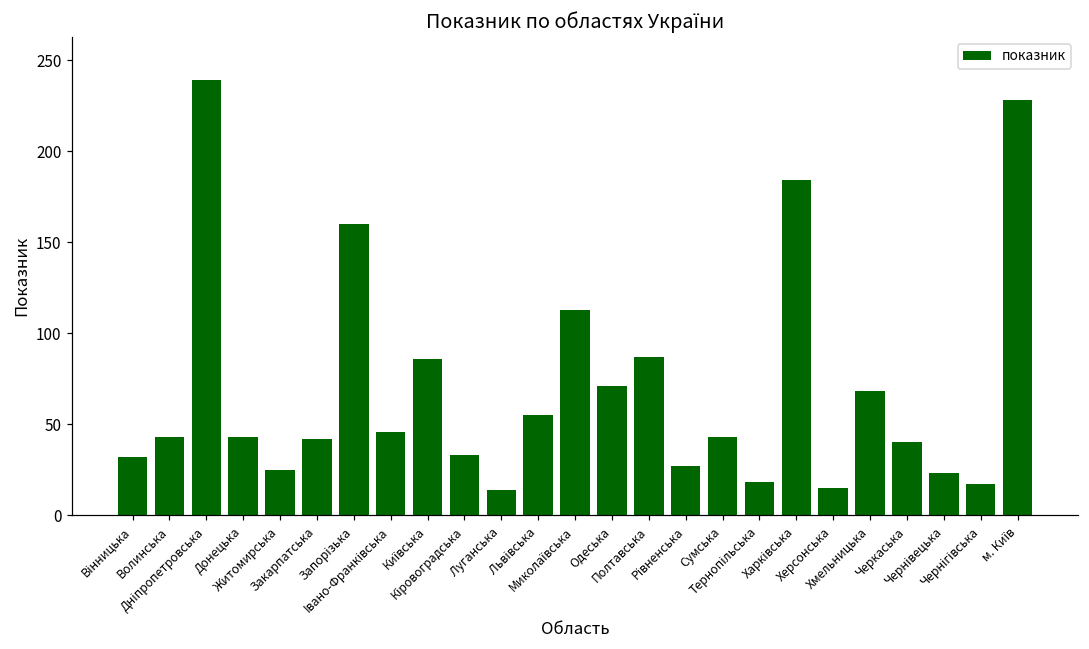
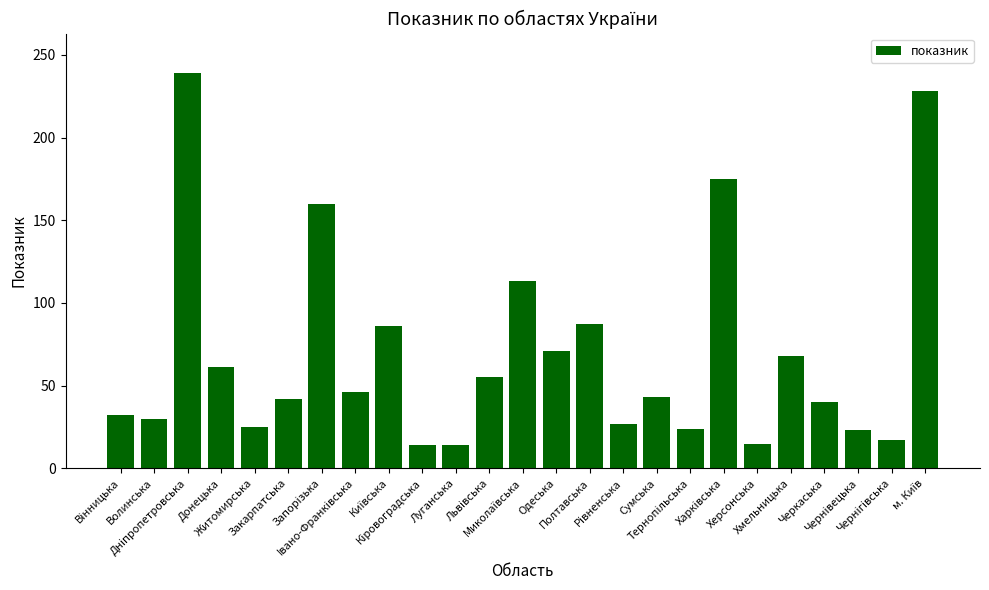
Волинська: 43 -> 30
Донецька: 43 -> 61
Кіровоградська: 33 -> 14
Тернопільська: 18 -> 24
Харківська: 184 -> 175
